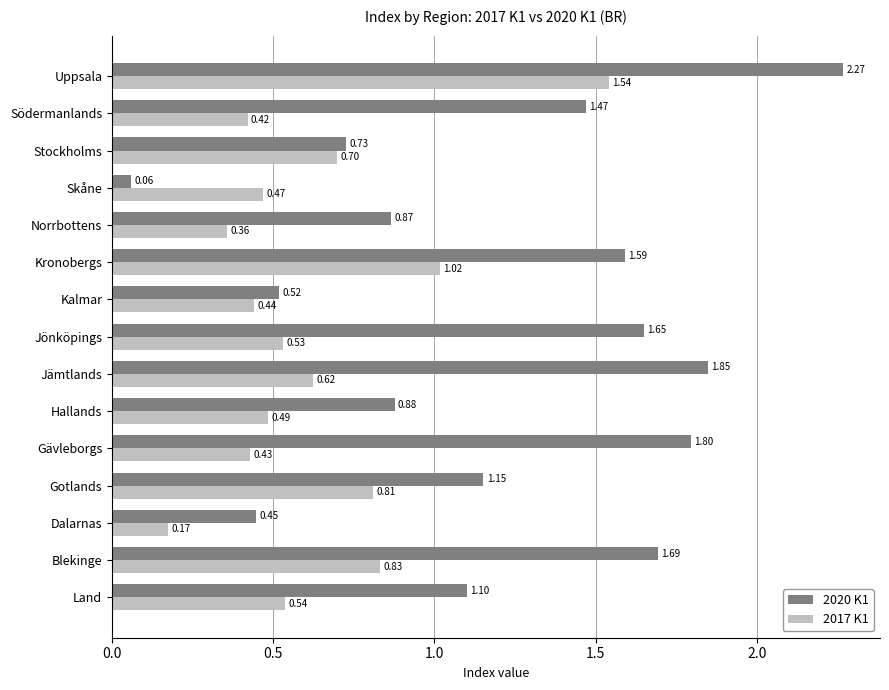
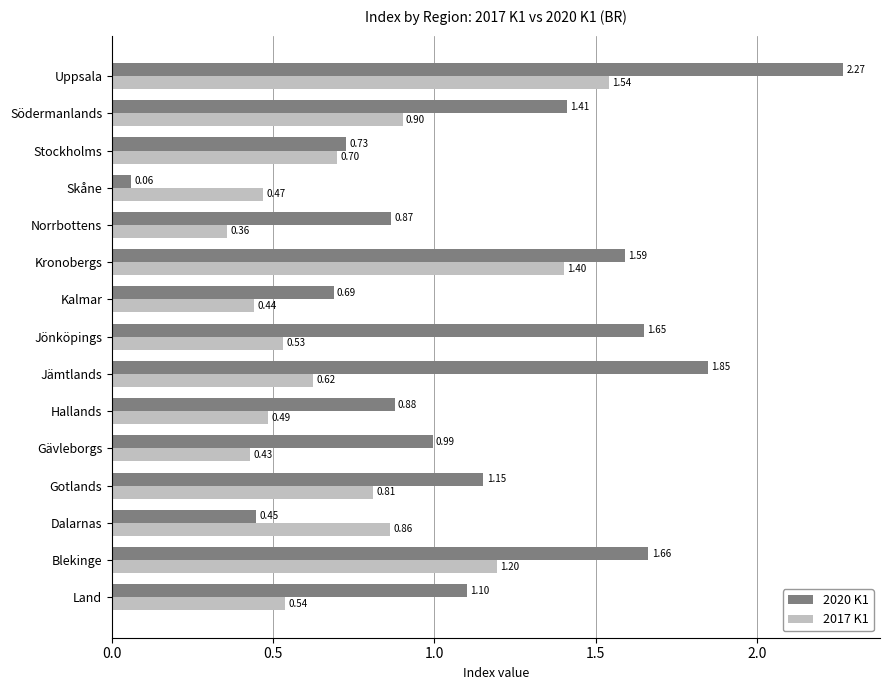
2020 K1, Södermanlands: 1.47 -> 1.41
2017 K1, Södermanlands: 0.42 -> 0.90
2017 K1, Kronobergs: 1.02 -> 1.40
2020 K1, Kalmar: 0.52 -> 0.69
2020 K1, Gävleborgs: 1.80 -> 0.99
2017 K1, Dalarnas: 0.17 -> 0.86
2020 K1, Blekinge: 1.69 -> 1.66
2017 K1, Blekinge: 0.83 -> 1.20
